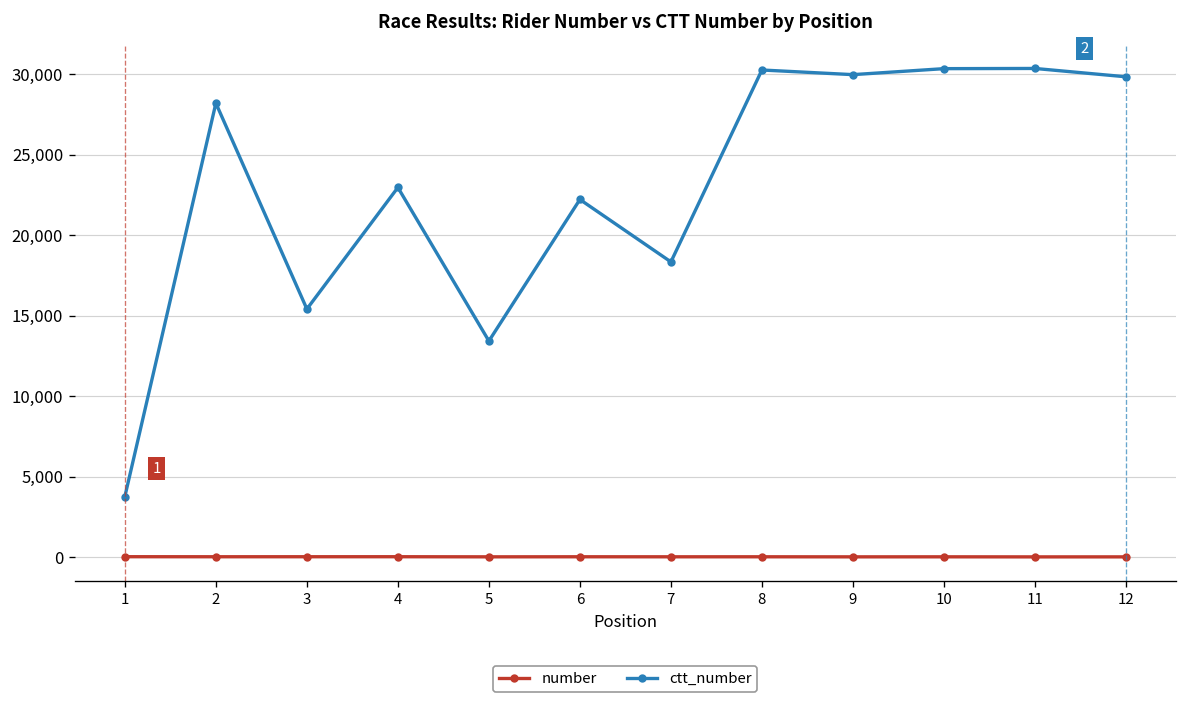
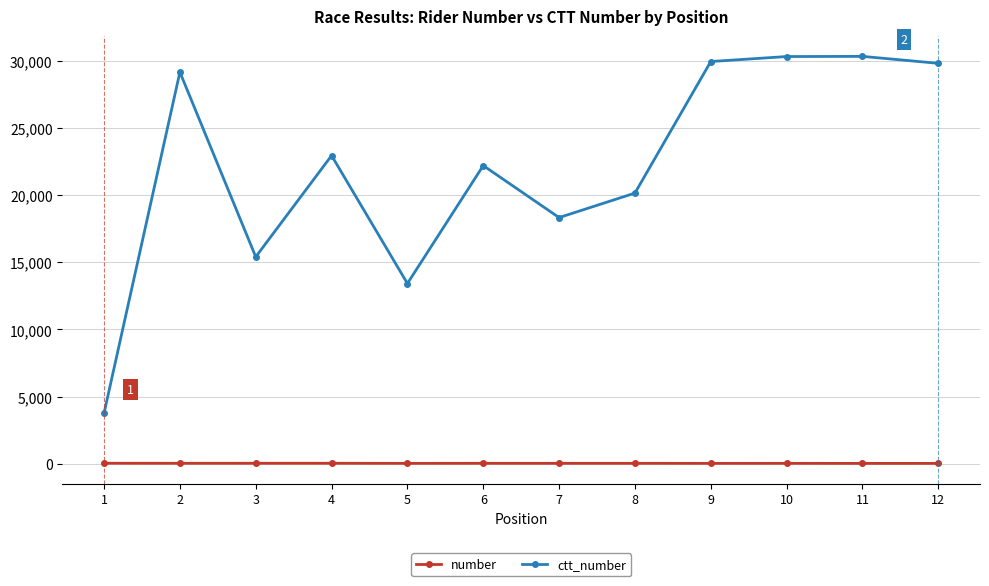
ctt_number, 2: 28,200 -> 29,200
ctt_number, 8: 30,300 -> 20,200
